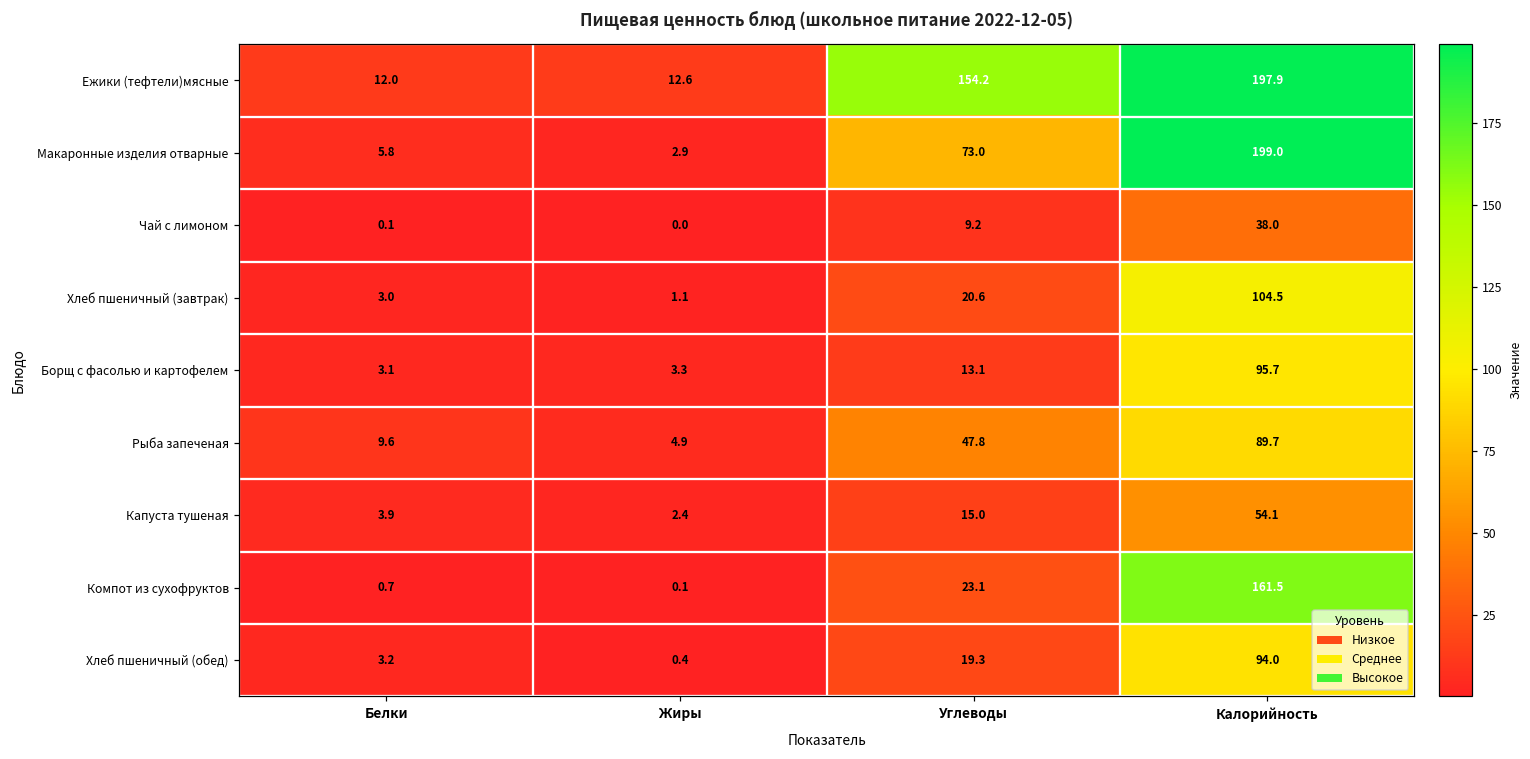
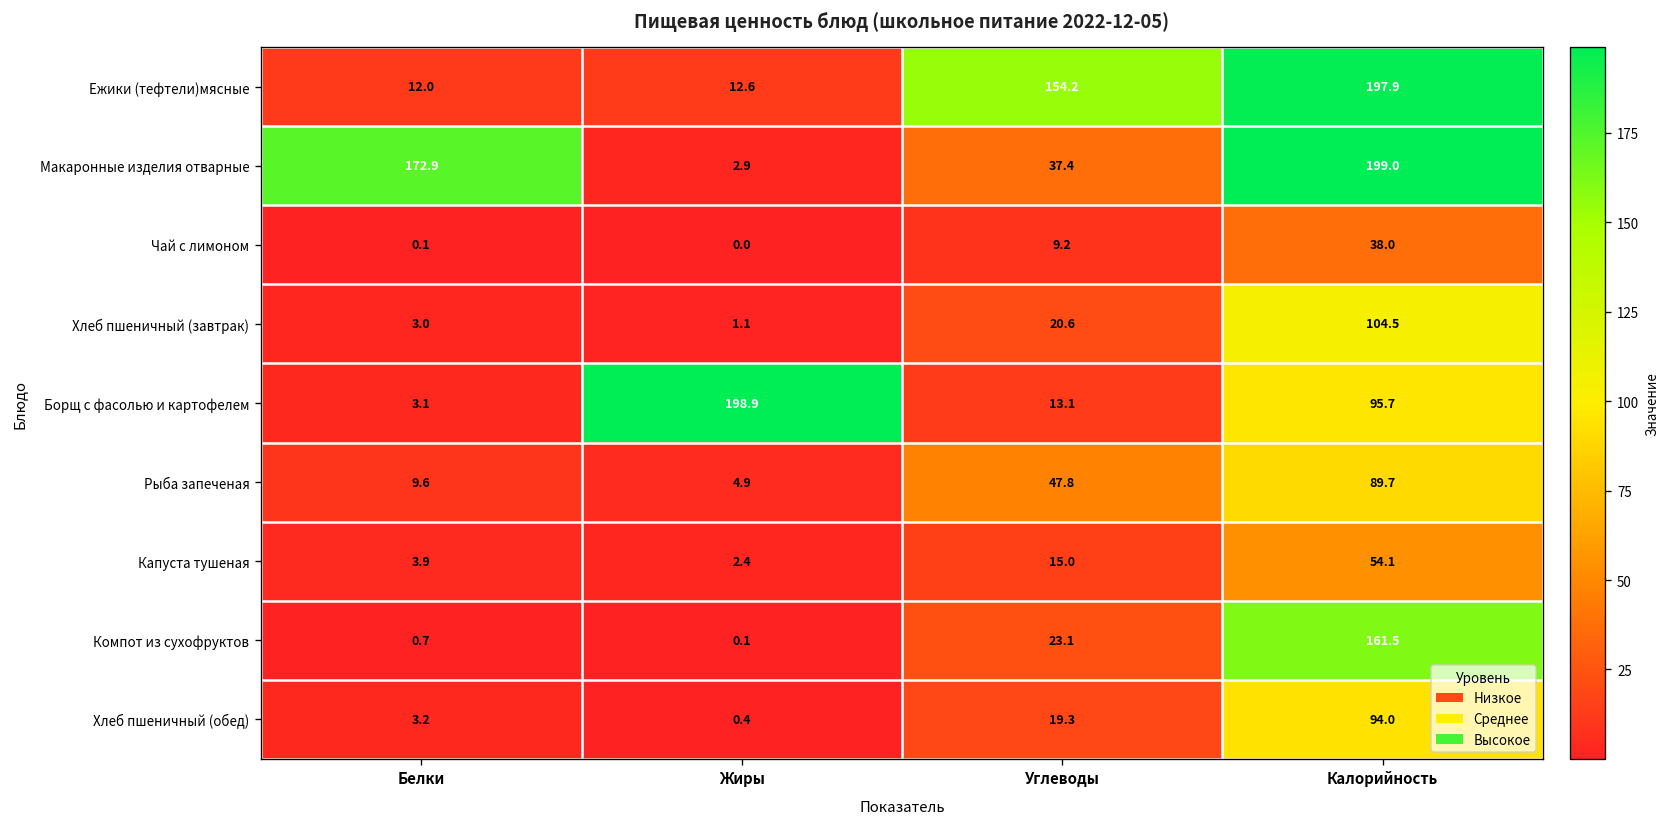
Макаронные изделия отварные, Белки: 5.8 -> 172.9
Макаронные изделия отварные, Углеводы: 73.0 -> 37.4
Борщ с фасолью и картофелем, Жиры: 3.3 -> 198.9
